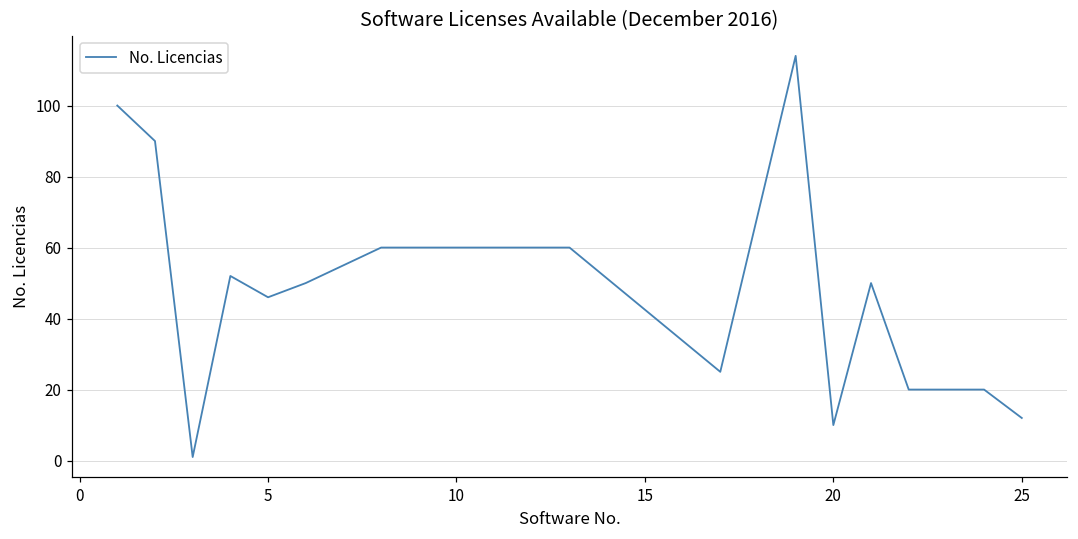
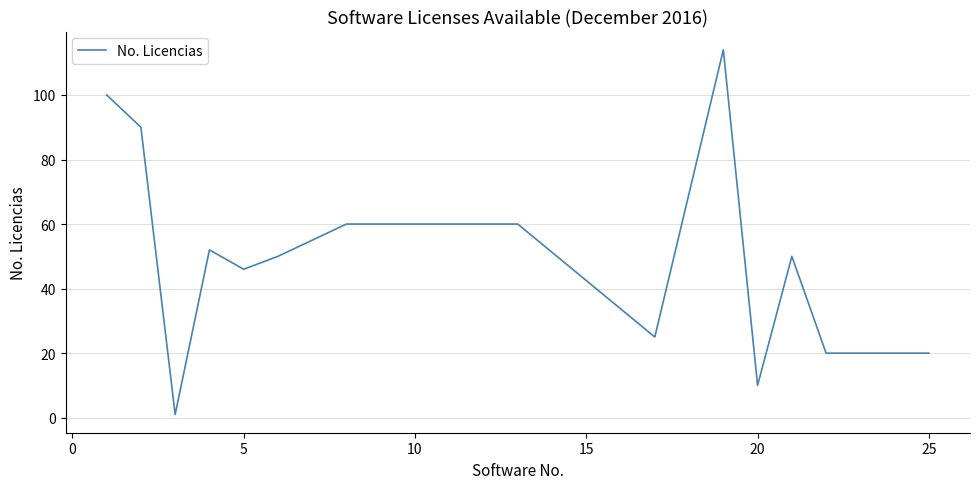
25: 12 -> 20
